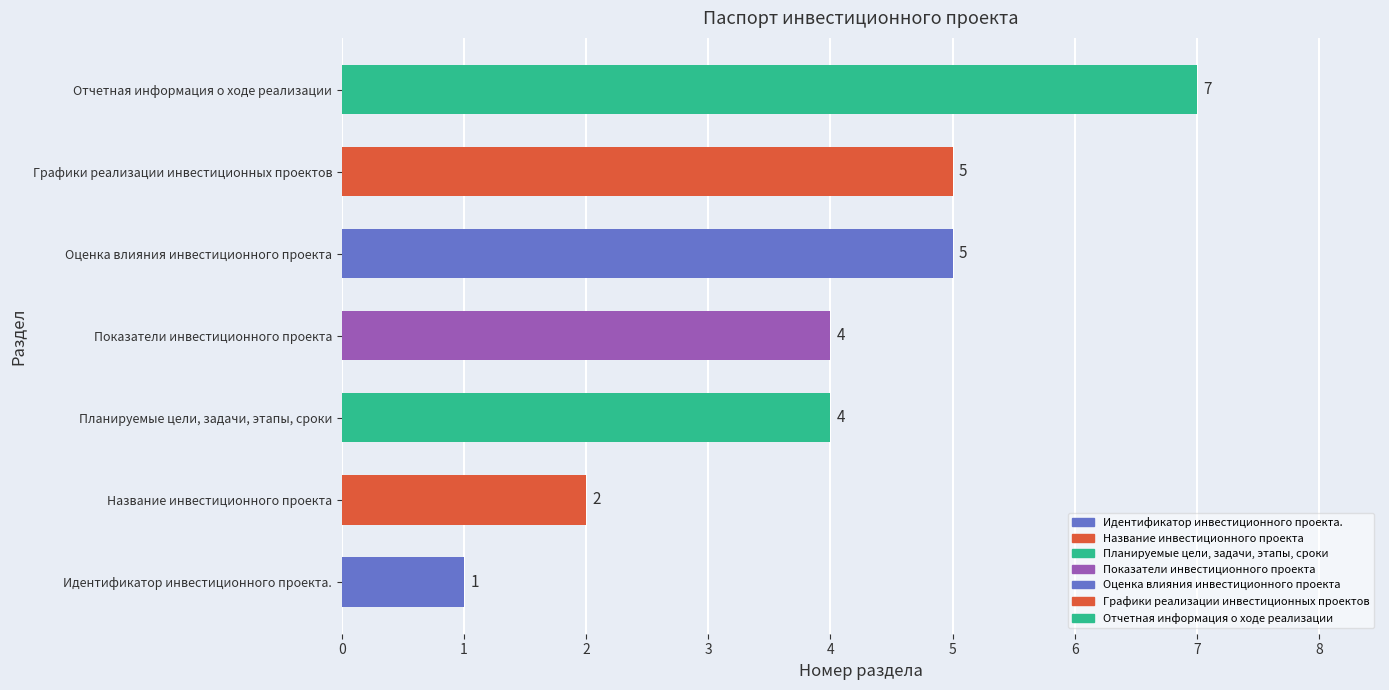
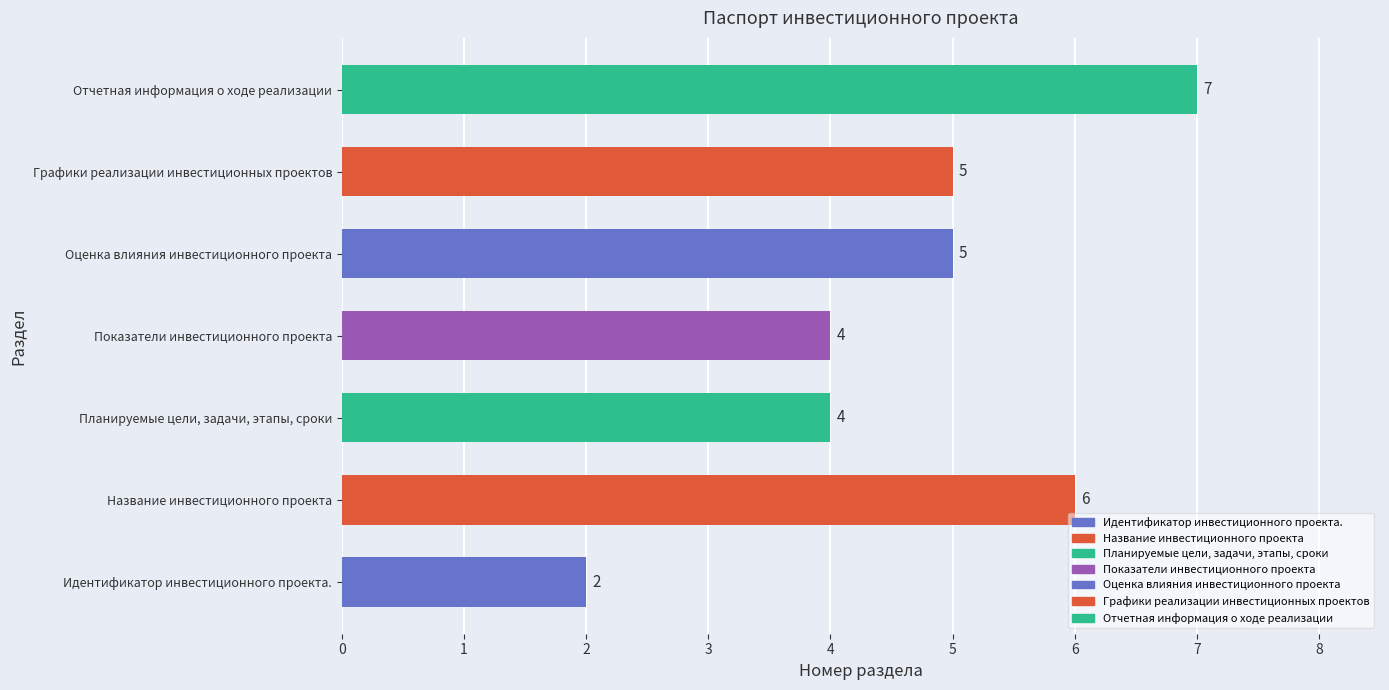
Название инвестиционного проекта: 2 -> 6
Идентификатор инвестиционного проекта.: 1 -> 2
